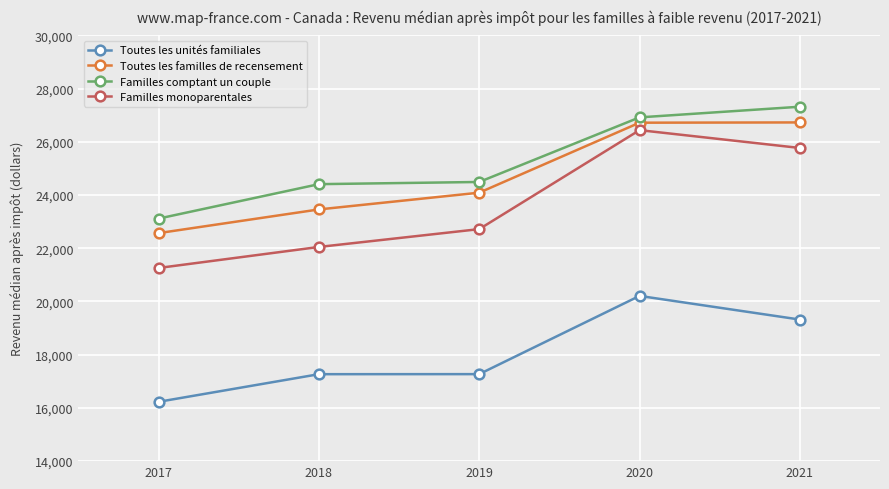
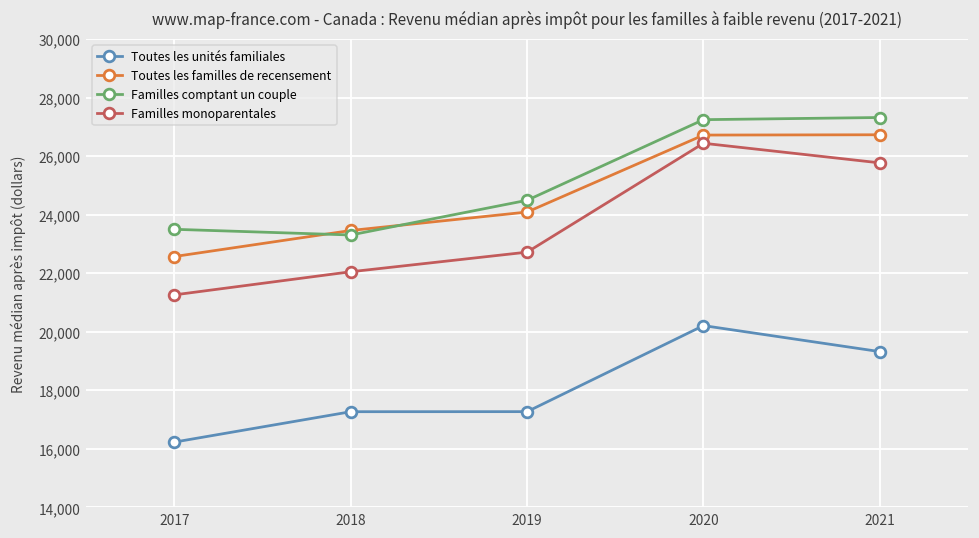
Familles comptant un couple, 2017: 23,100 -> 23,500
Familles comptant un couple, 2018: 24,400 -> 23,300
Familles comptant un couple, 2020: 26,900 -> 27,200
